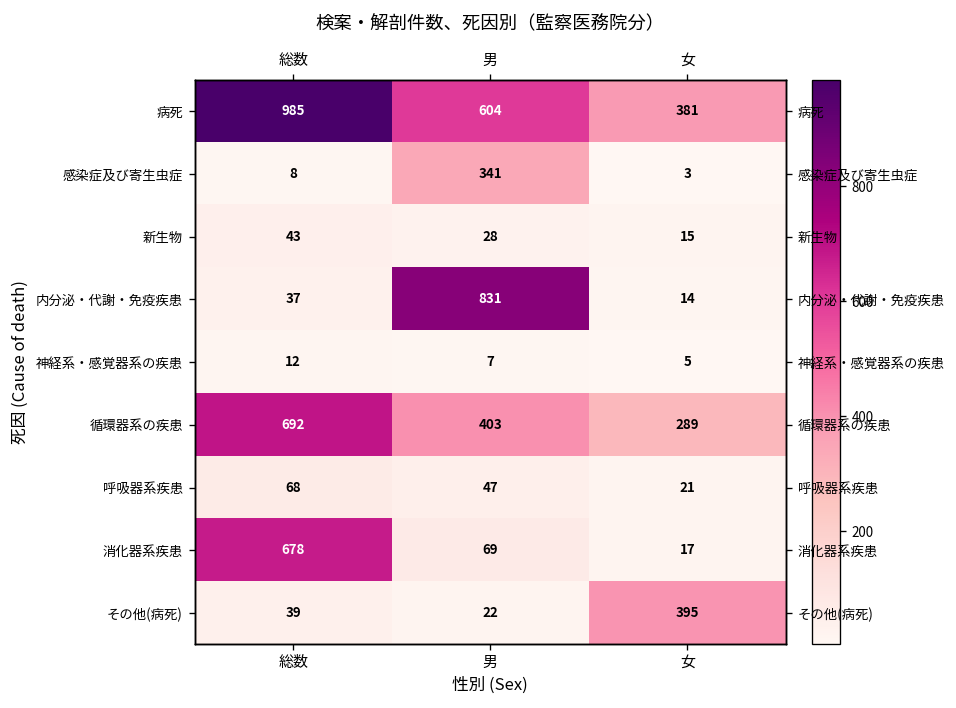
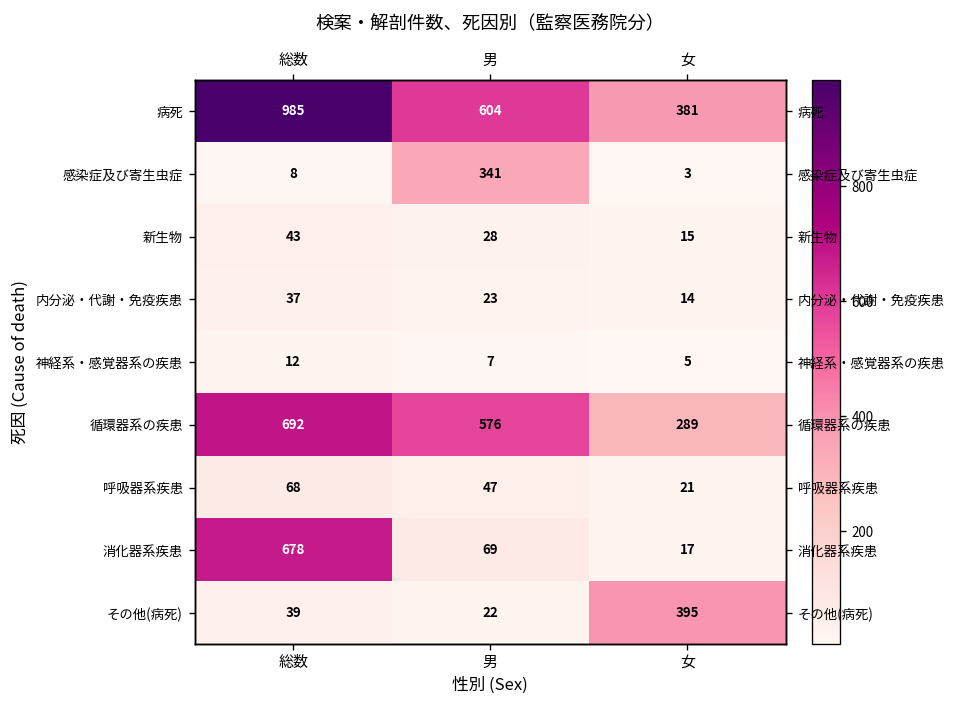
内分泌・代謝・免疫疾患, 男: 831 -> 23
循環器系の疾患, 男: 403 -> 576
